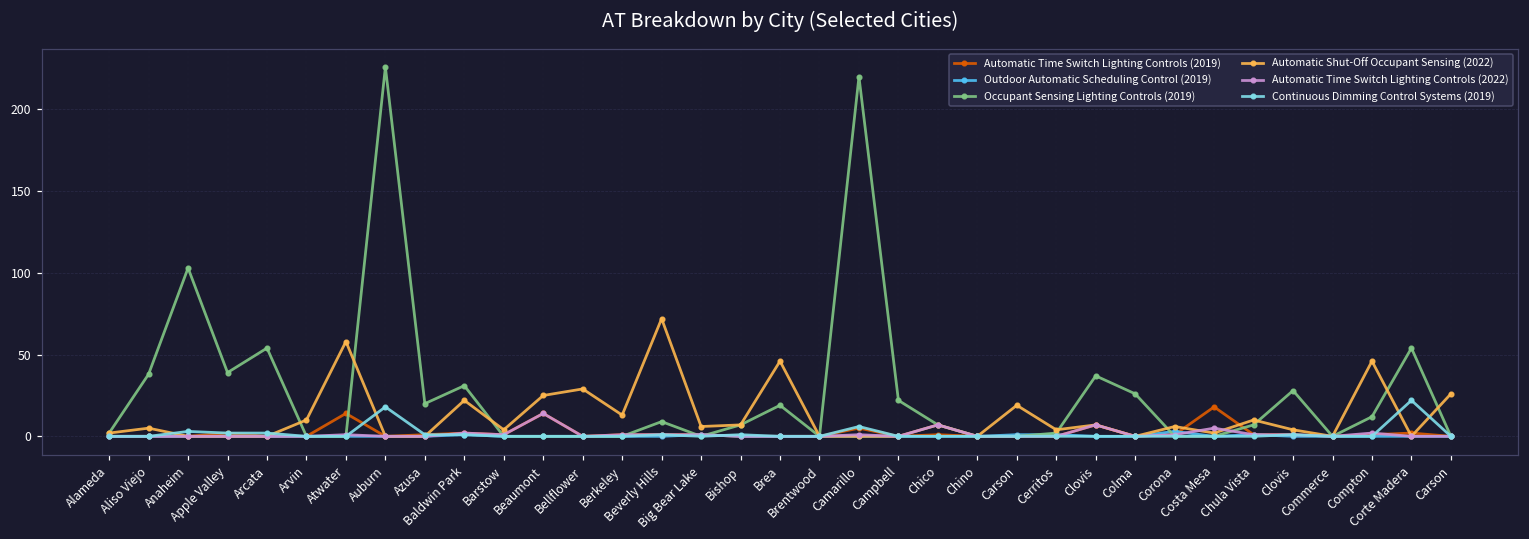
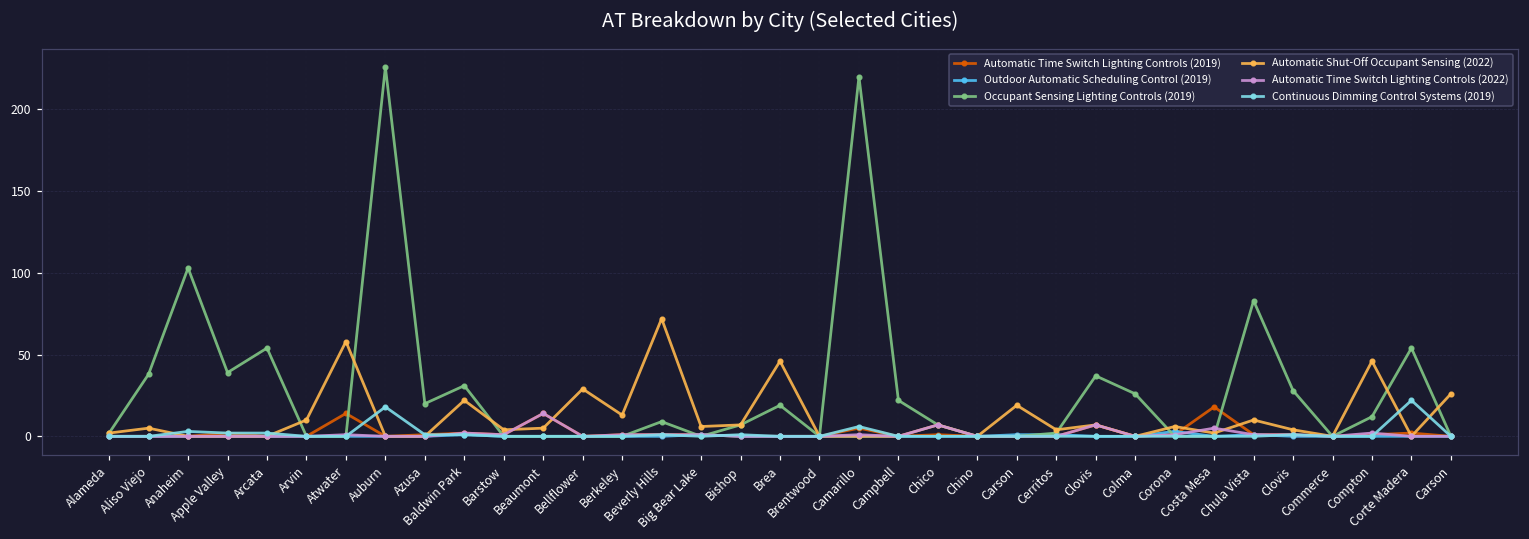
Automatic Shut-Off Occupant Sensing (2022), Beaumont: 25 -> 5
Occupant Sensing Lighting Controls (2019), Chula Vista: 7 -> 83
